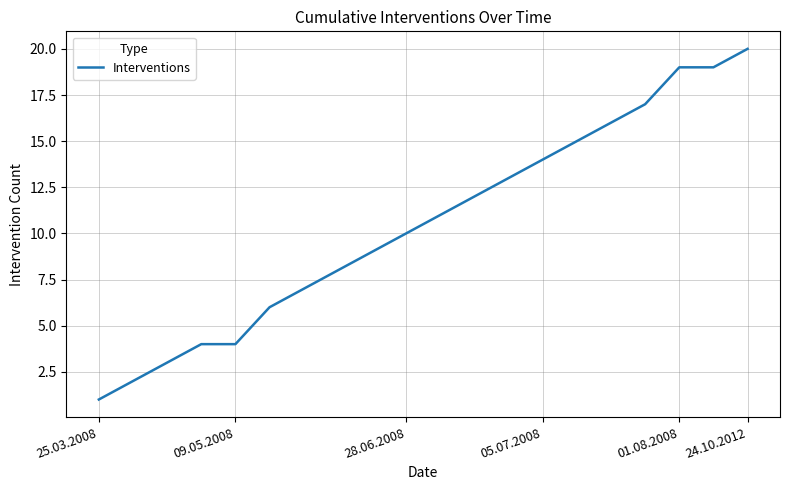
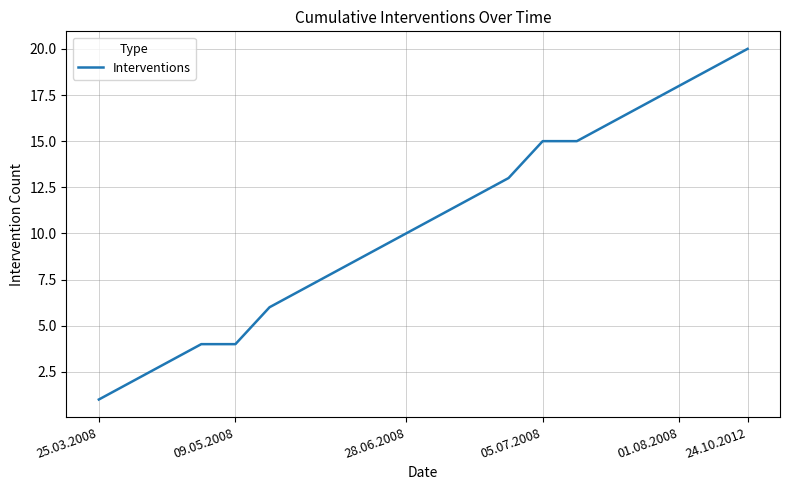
05.07.2008: 14 -> 15
01.08.2008: 19 -> 18
